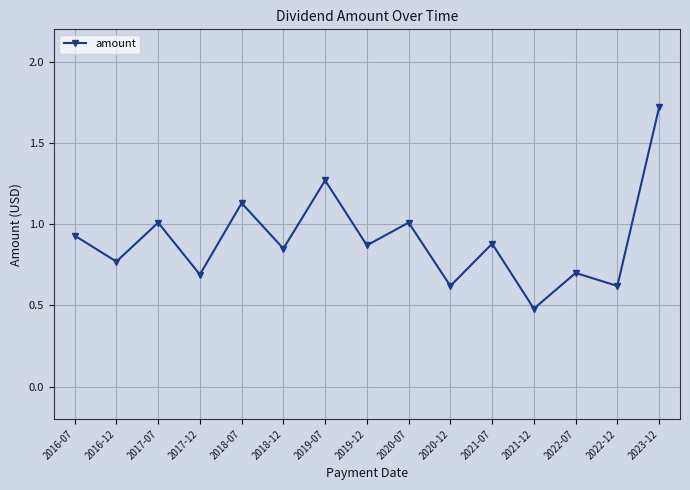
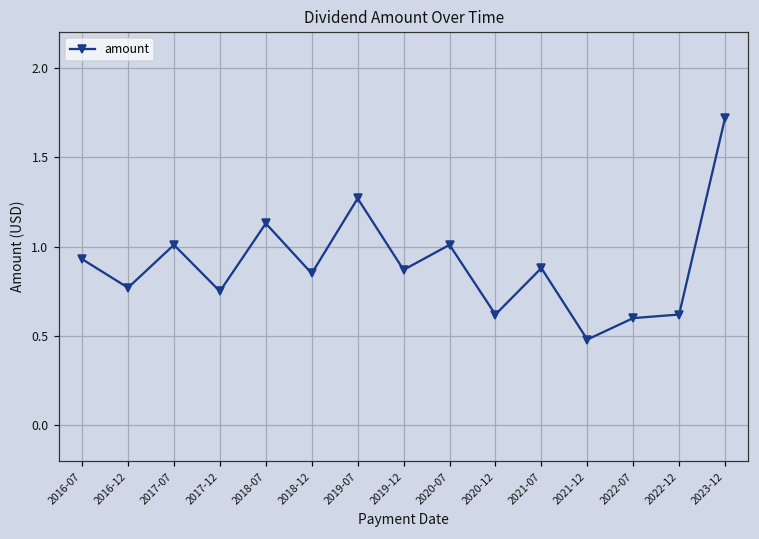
2017-12: 0.69 -> 0.75
2022-07: 0.7 -> 0.6
